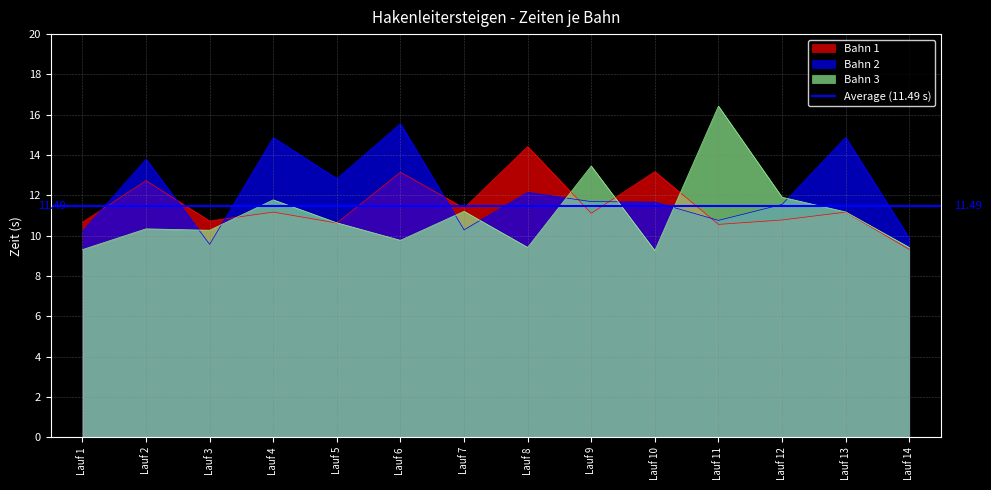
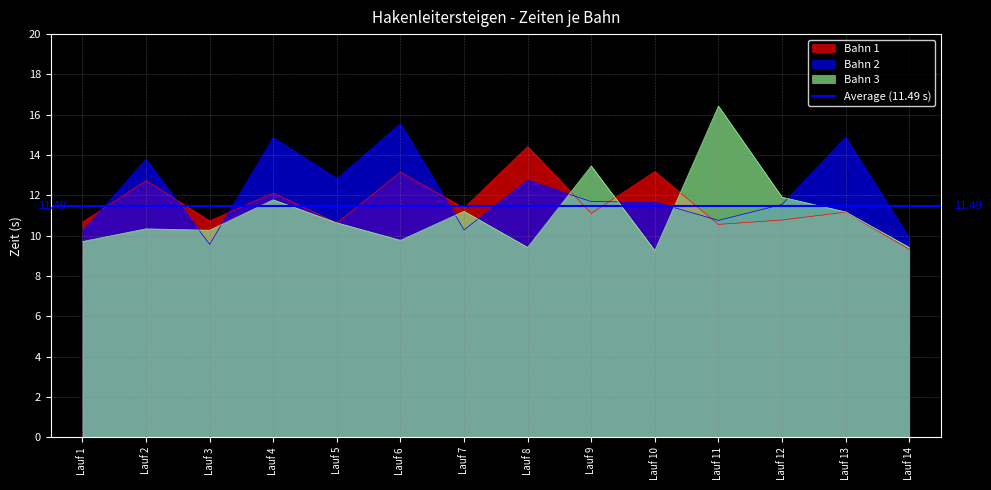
Bahn 3, Lauf 1: 9.3 -> 9.7
Bahn 1, Lauf 4: 11.2 -> 12.1
Bahn 2, Lauf 8: 12.2 -> 12.8
